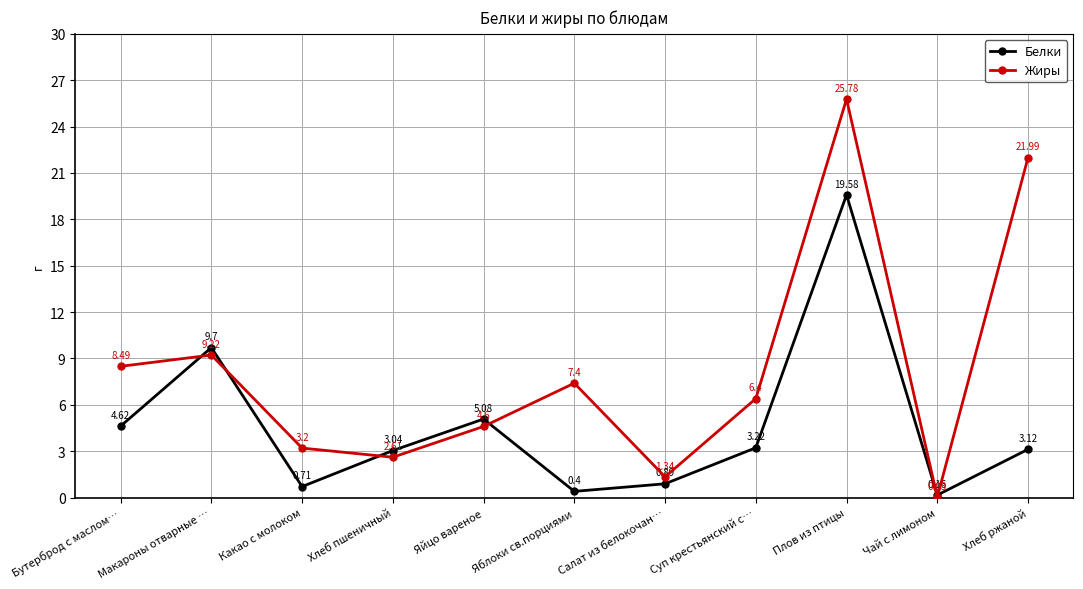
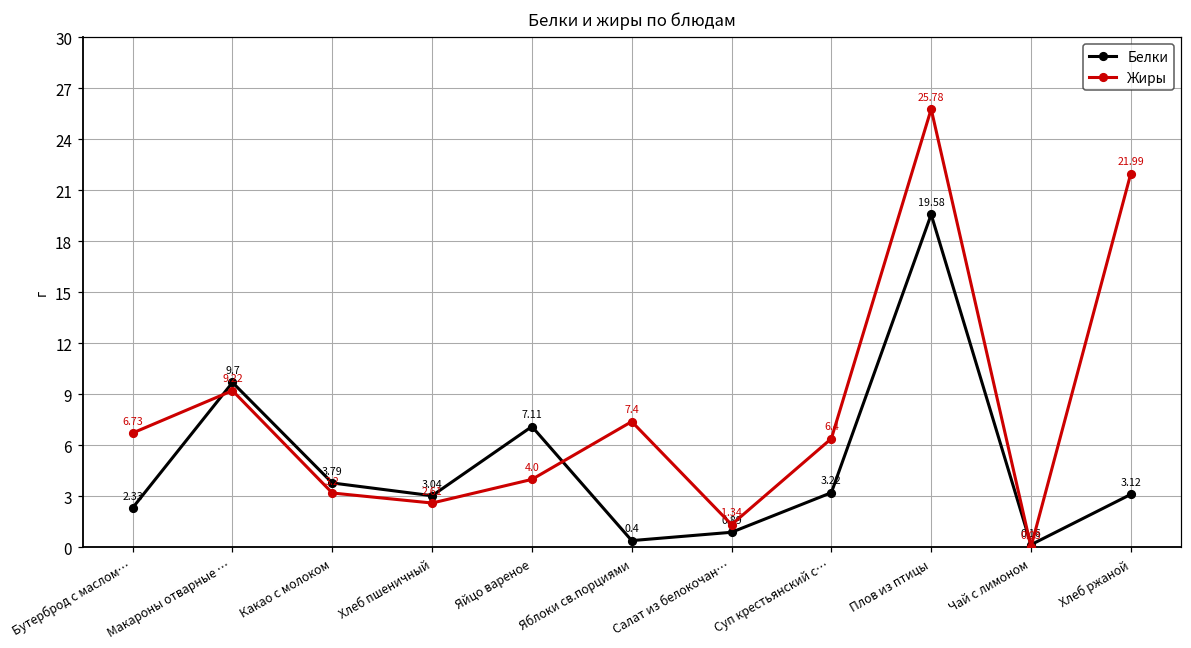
Белки, Бутерброд с маслом…: 4.62 -> 2.33
Жиры, Бутерброд с маслом…: 8.49 -> 6.73
Белки, Какао с молоком: 0.71 -> 3.79
Белки, Яйцо вареное: 5.08 -> 7.11
Жиры, Яйцо вареное: 4.6 -> 4.0
